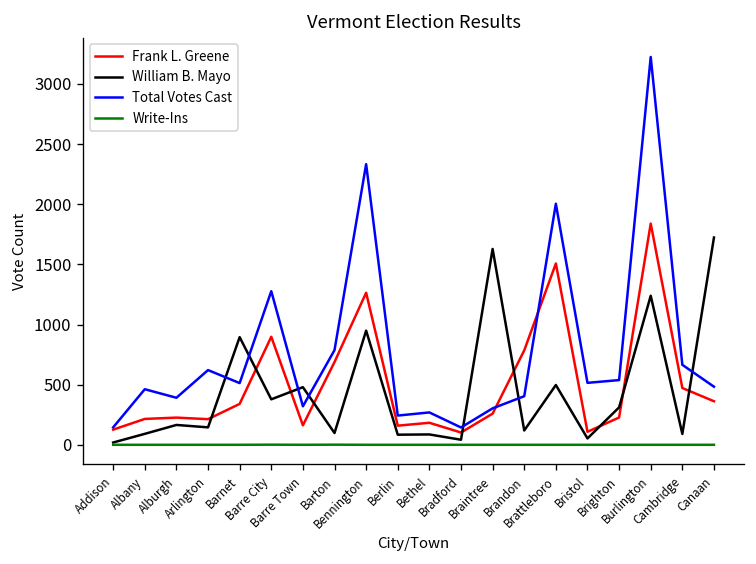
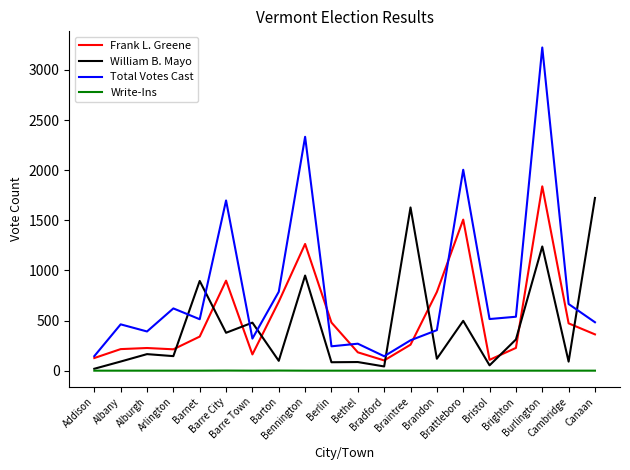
Total Votes Cast, Barre City: 1280 -> 1700
Frank L. Greene, Berlin: 160 -> 480
